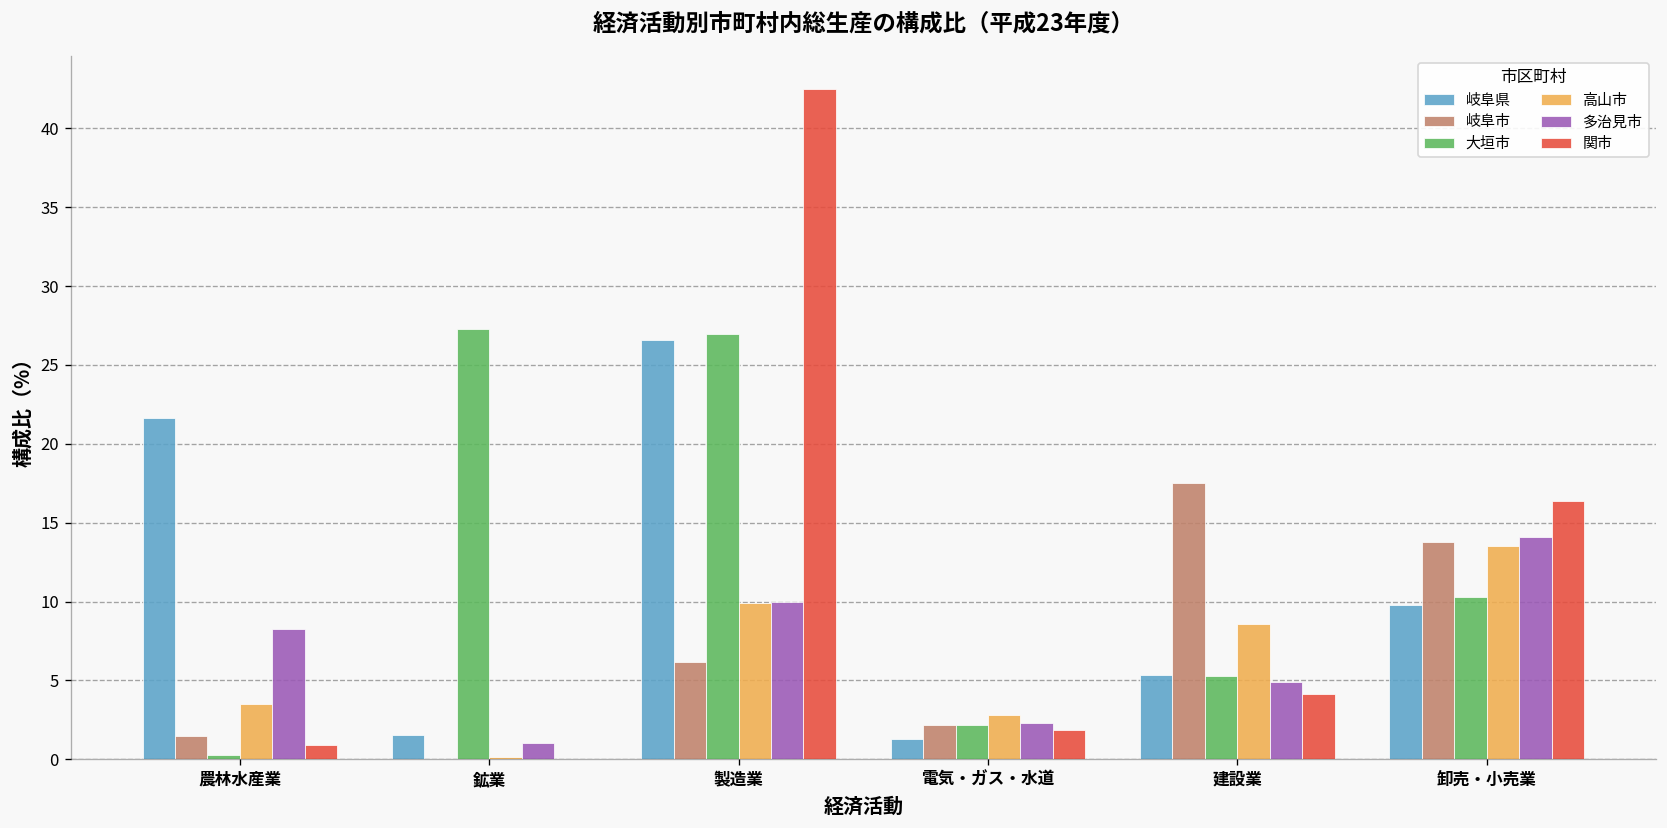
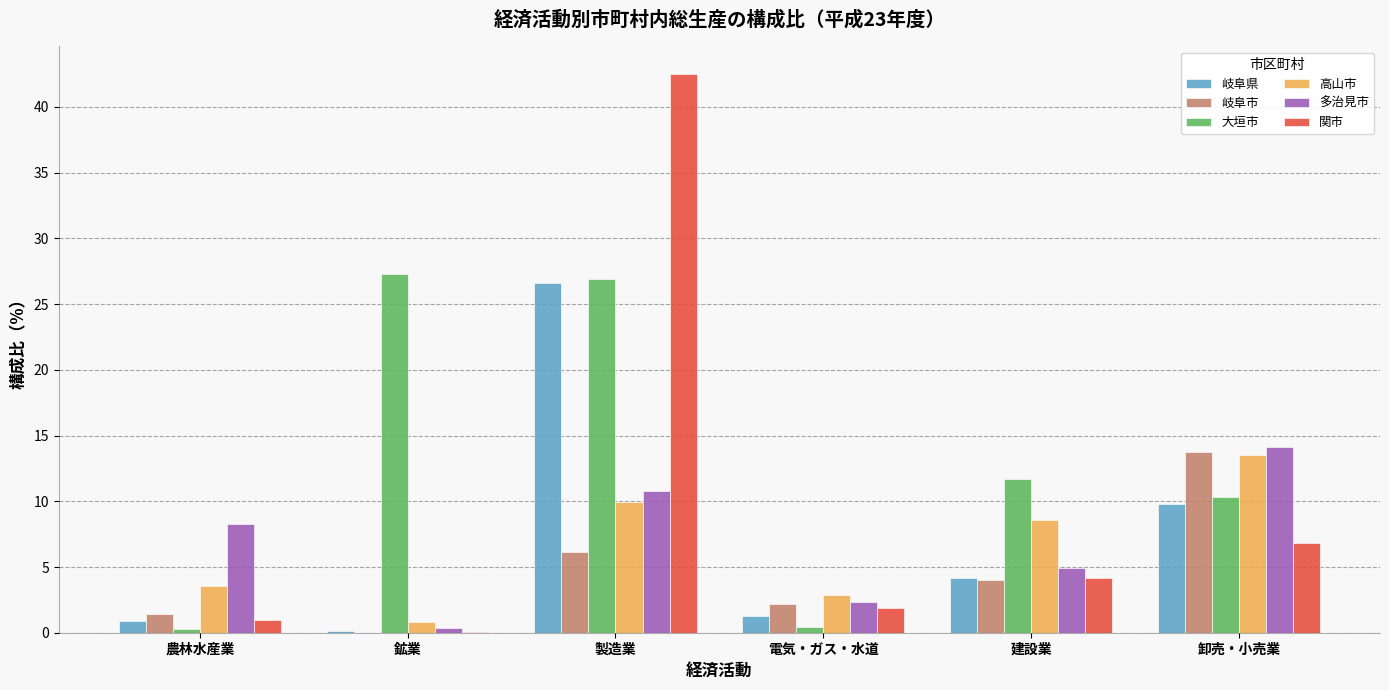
岐阜県, 農林水産業: 21.6 -> 0.9
岐阜県, 鉱業: 1.5 -> 0.1
高山市, 鉱業: 0.1 -> 0.8
多治見市, 鉱業: 1.1 -> 0.3
多治見市, 製造業: 10.0 -> 10.8
大垣市, 電気・ガス・水道: 2.2 -> 0.4
岐阜県, 建設業: 5.3 -> 4.1
岐阜市, 建設業: 17.5 -> 4.0
大垣市, 建設業: 5.3 -> 11.7
関市, 卸売・小売業: 16.4 -> 6.8
